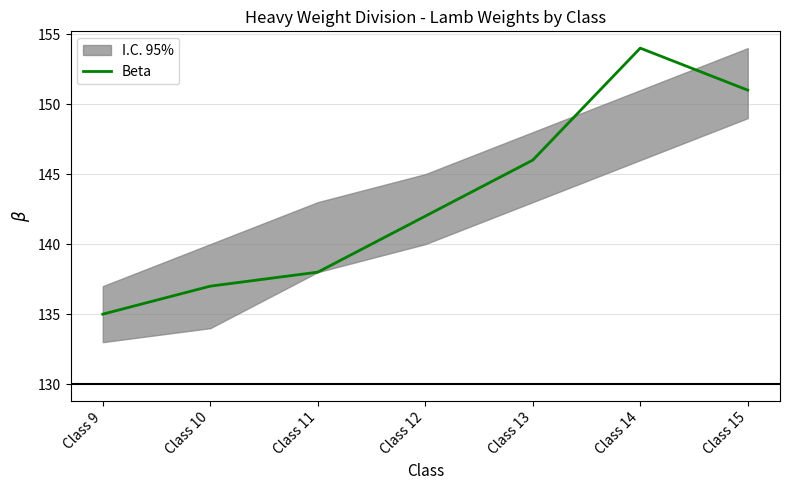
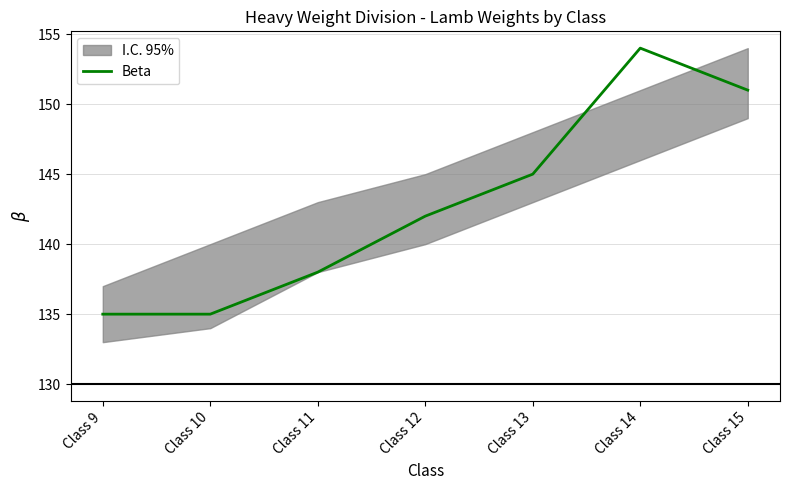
Beta, Class 10: 137 -> 135
Beta, Class 13: 146 -> 145
